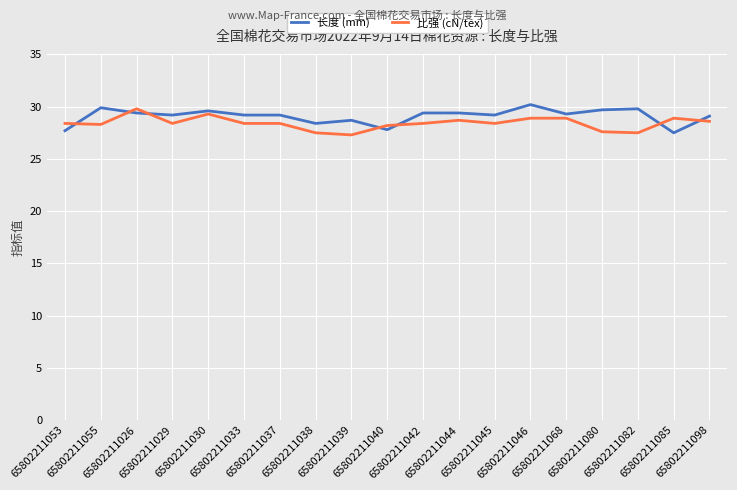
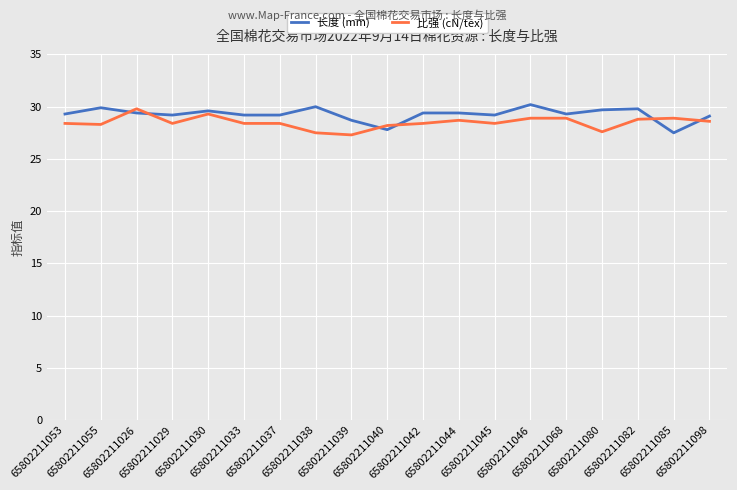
长度 (mm), 65802211053: 27.7 -> 29.3
长度 (mm), 65802211038: 28.4 -> 30.0
比强 (cN/tex), 65802211082: 27.5 -> 28.8
